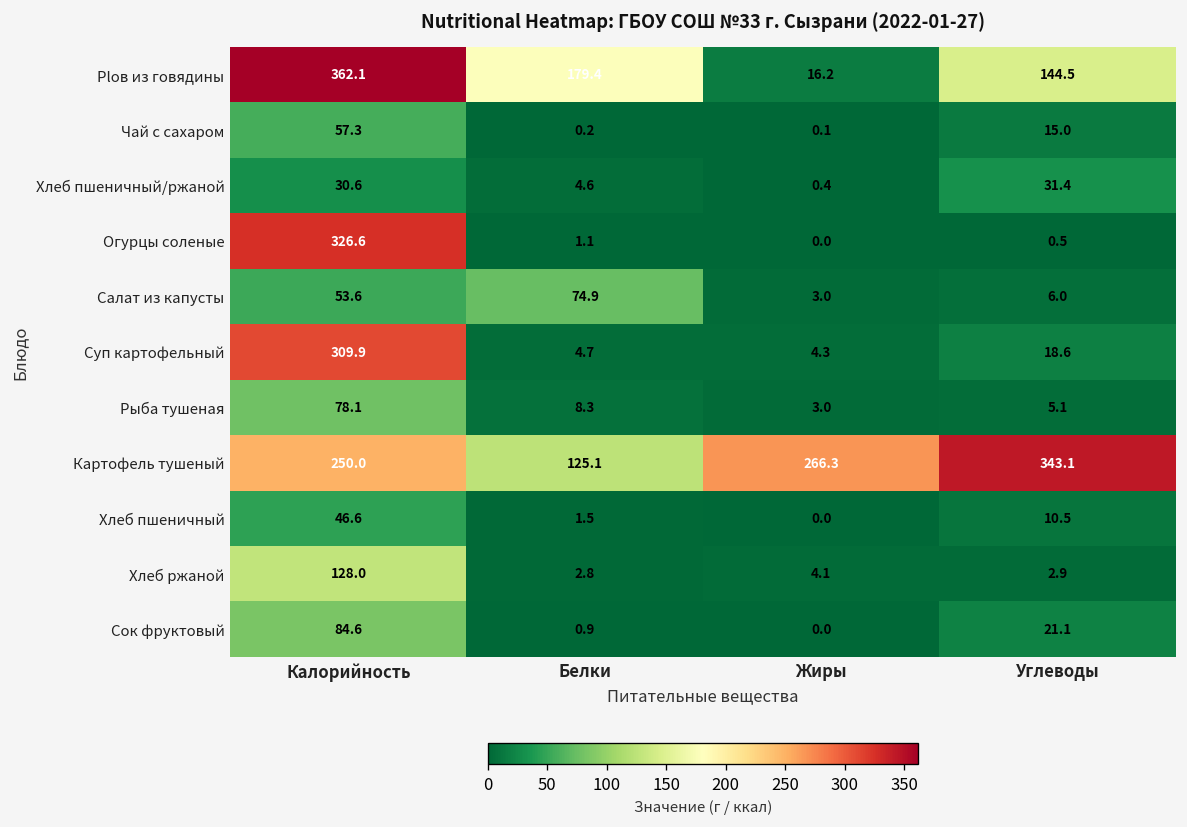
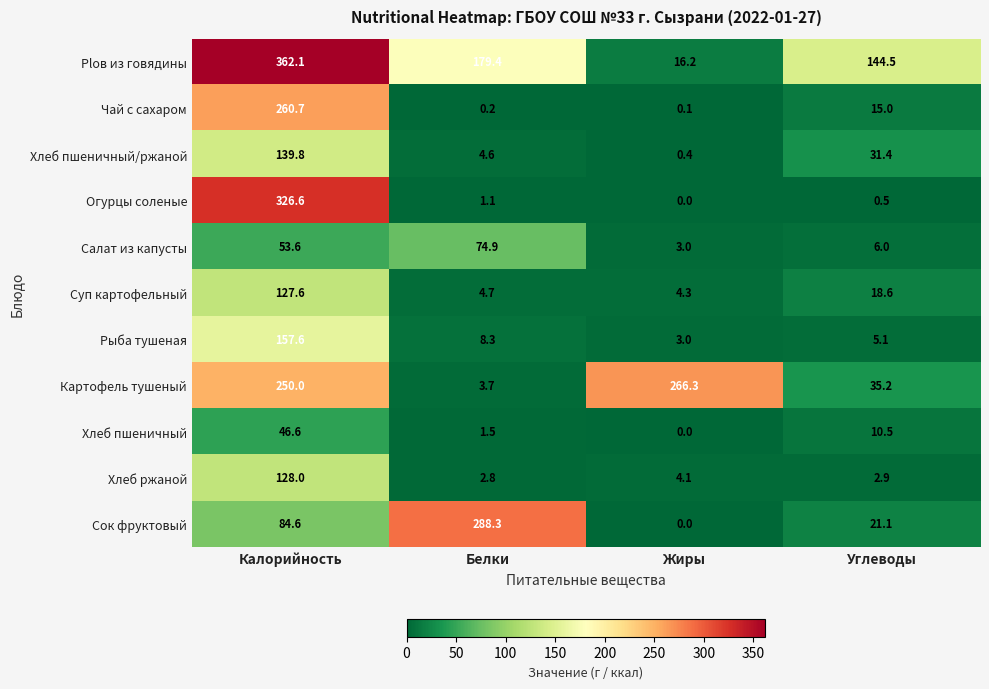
Чай с сахаром, Калорийность: 57.3 -> 260.7
Хлеб пшеничный/ржаной, Калорийность: 30.6 -> 139.8
Суп картофельный, Калорийность: 309.9 -> 127.6
Рыба тушеная, Калорийность: 78.1 -> 157.6
Картофель тушеный, Белки: 125.1 -> 3.7
Картофель тушеный, Углеводы: 343.1 -> 35.2
Сок фруктовый, Белки: 0.9 -> 288.3
